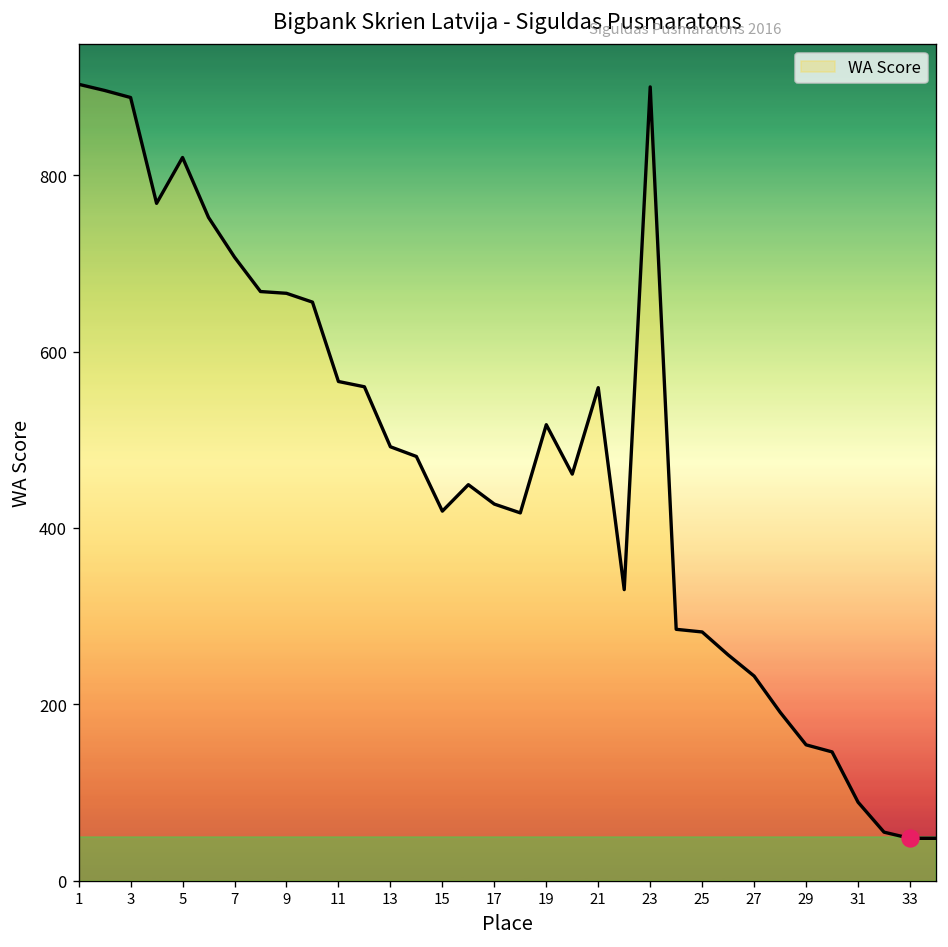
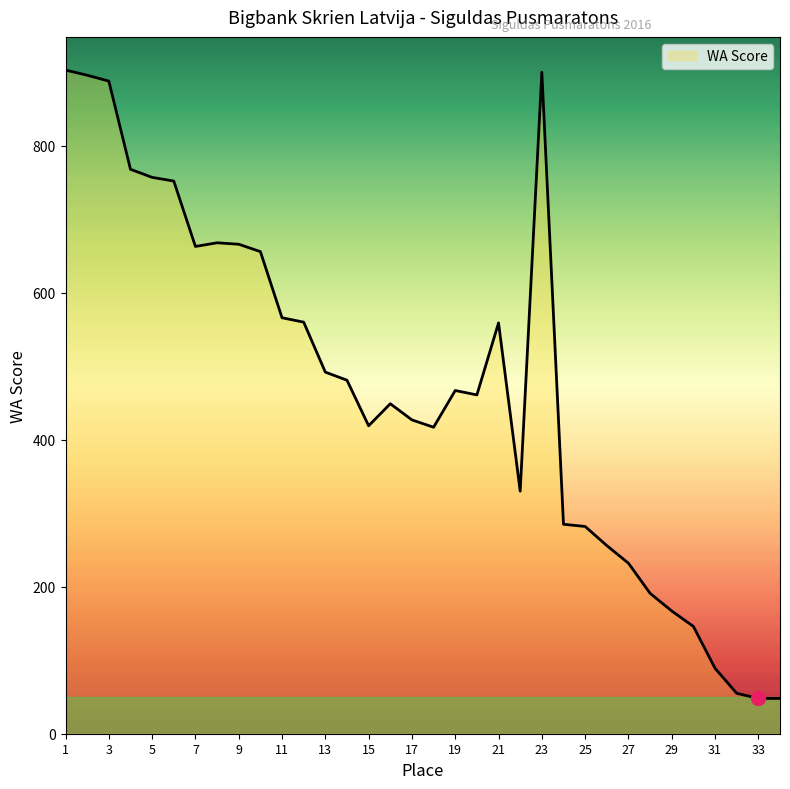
WA Score, 5: 820 -> 760
WA Score, 7: 710 -> 660
WA Score, 19: 520 -> 470
WA Score, 29: 150 -> 170
